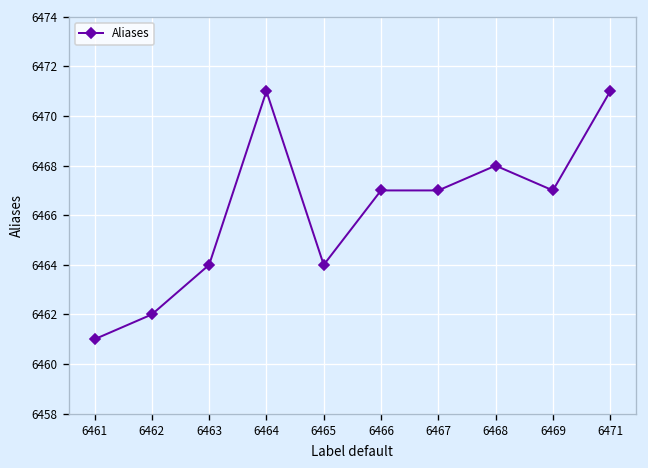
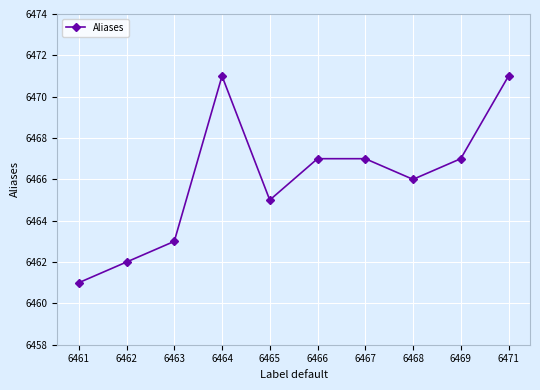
6463: 6464 -> 6463
6465: 6464 -> 6465
6468: 6468 -> 6466
